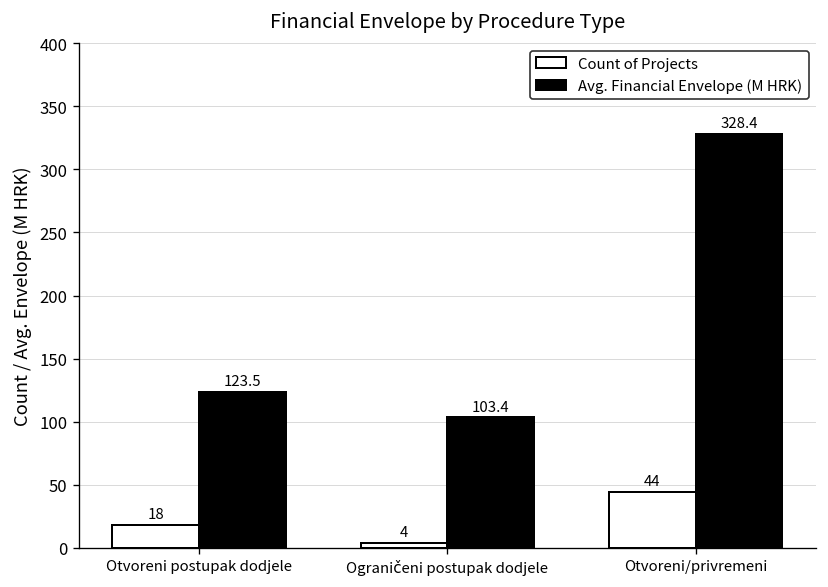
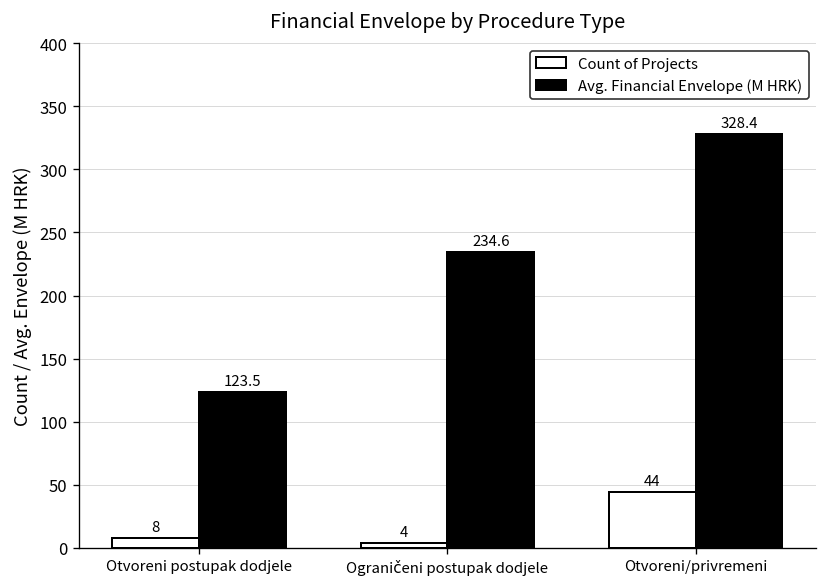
Count of Projects, Otvoreni postupak dodjele: 18 -> 8
Avg. Financial Envelope (M HRK), Ograničeni postupak dodjele: 103.4 -> 234.6
